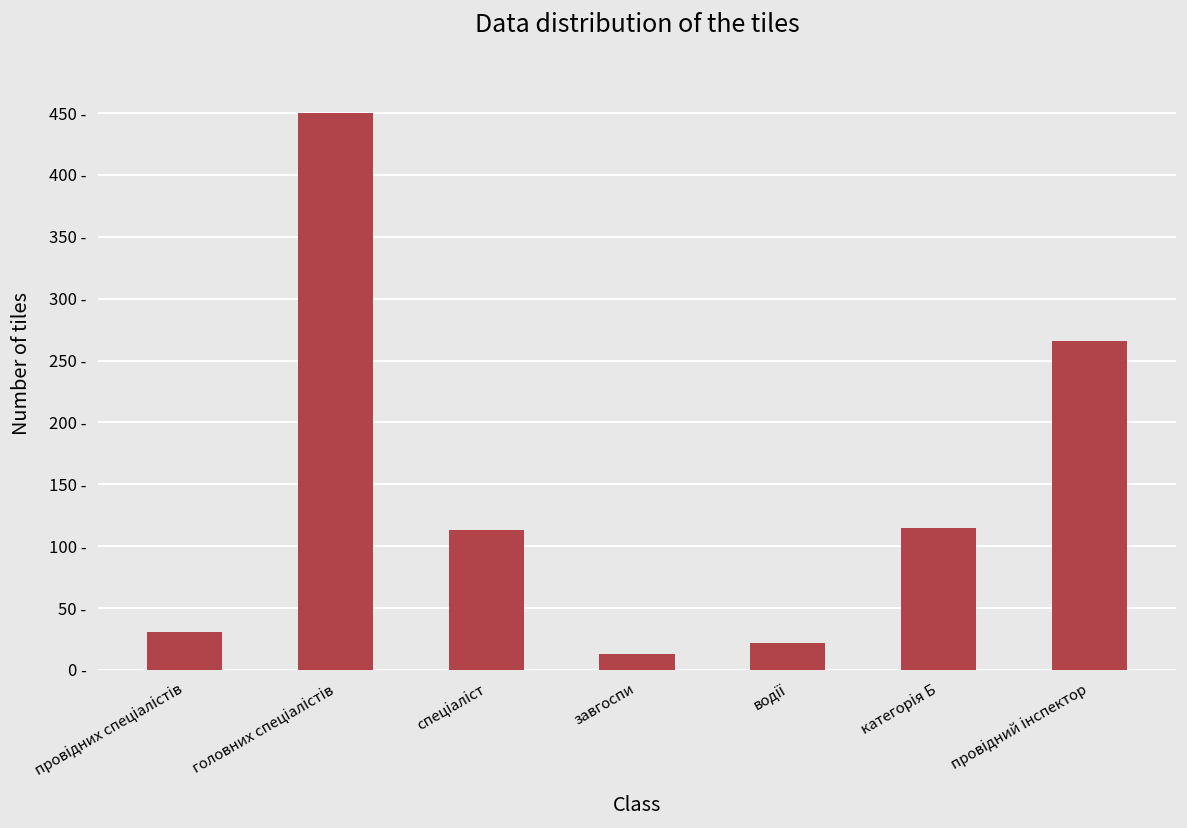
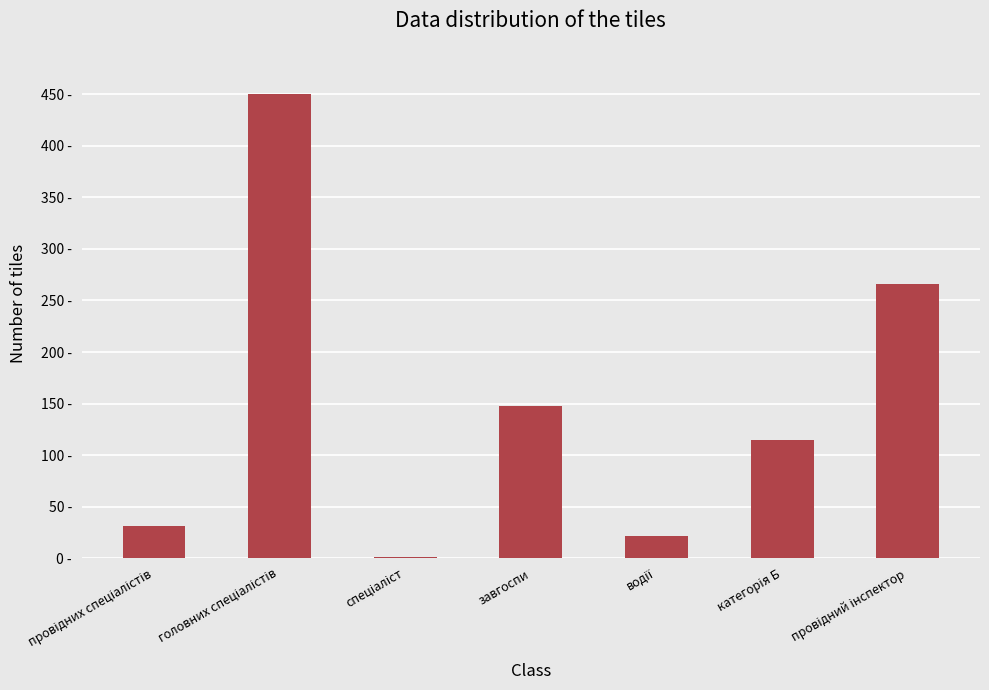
спеціаліст: 113 - -> 1 -
завгоспи: 13 - -> 148 -
